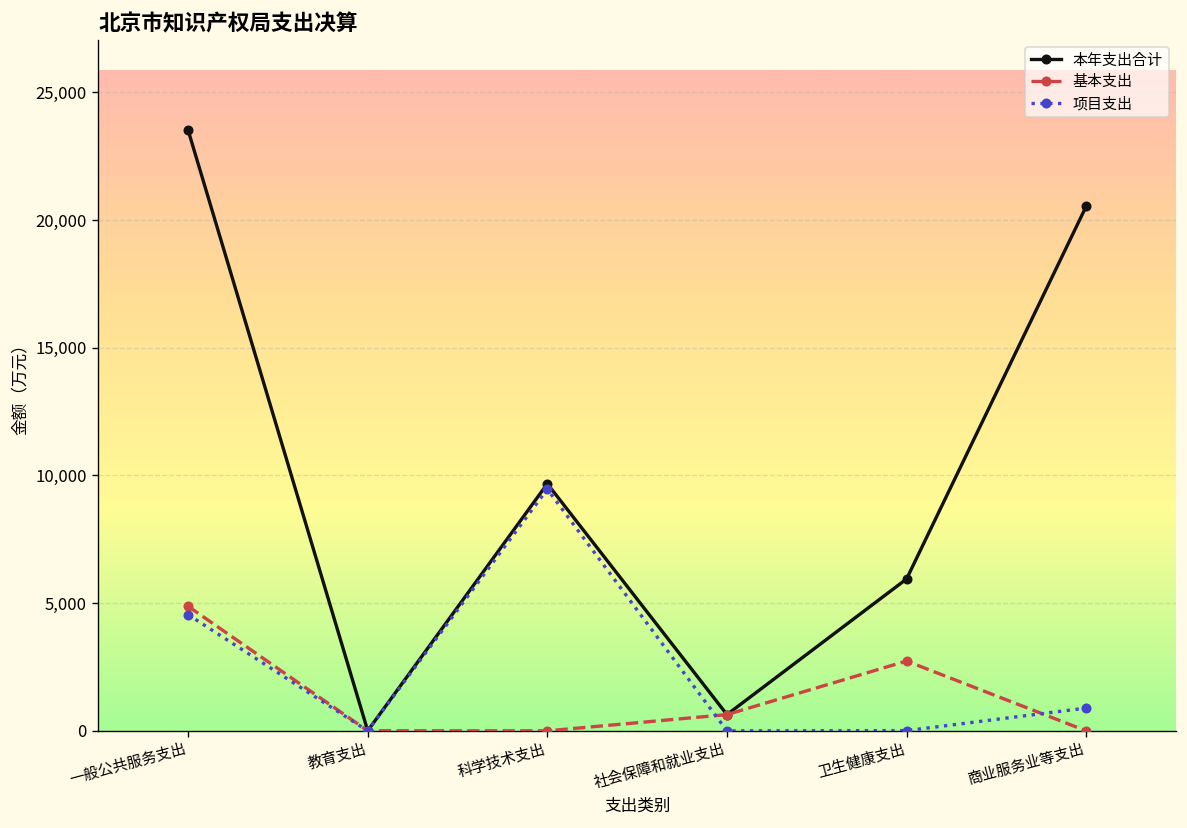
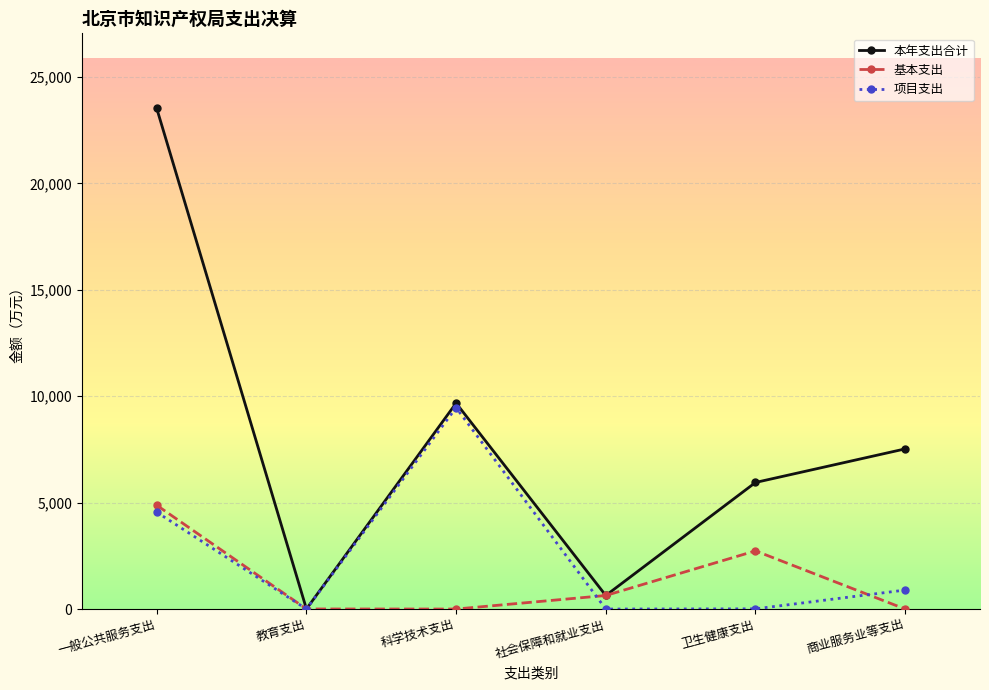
本年支出合计, 商业服务业等支出: 20,500 -> 7,500
